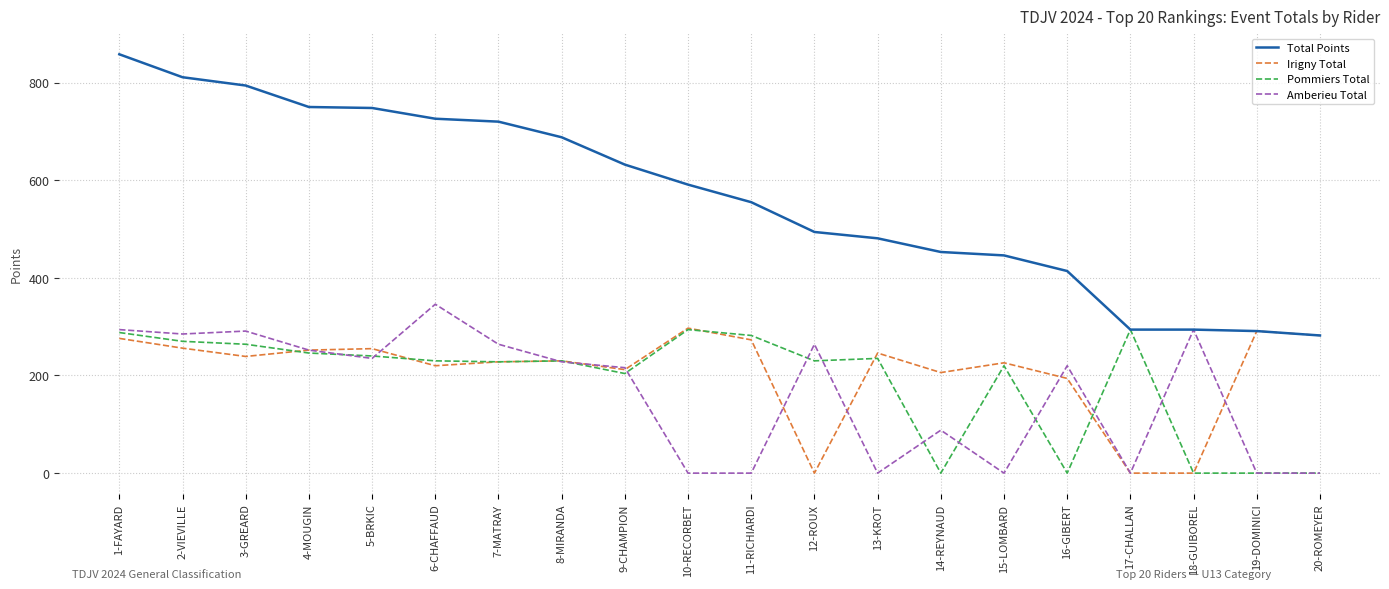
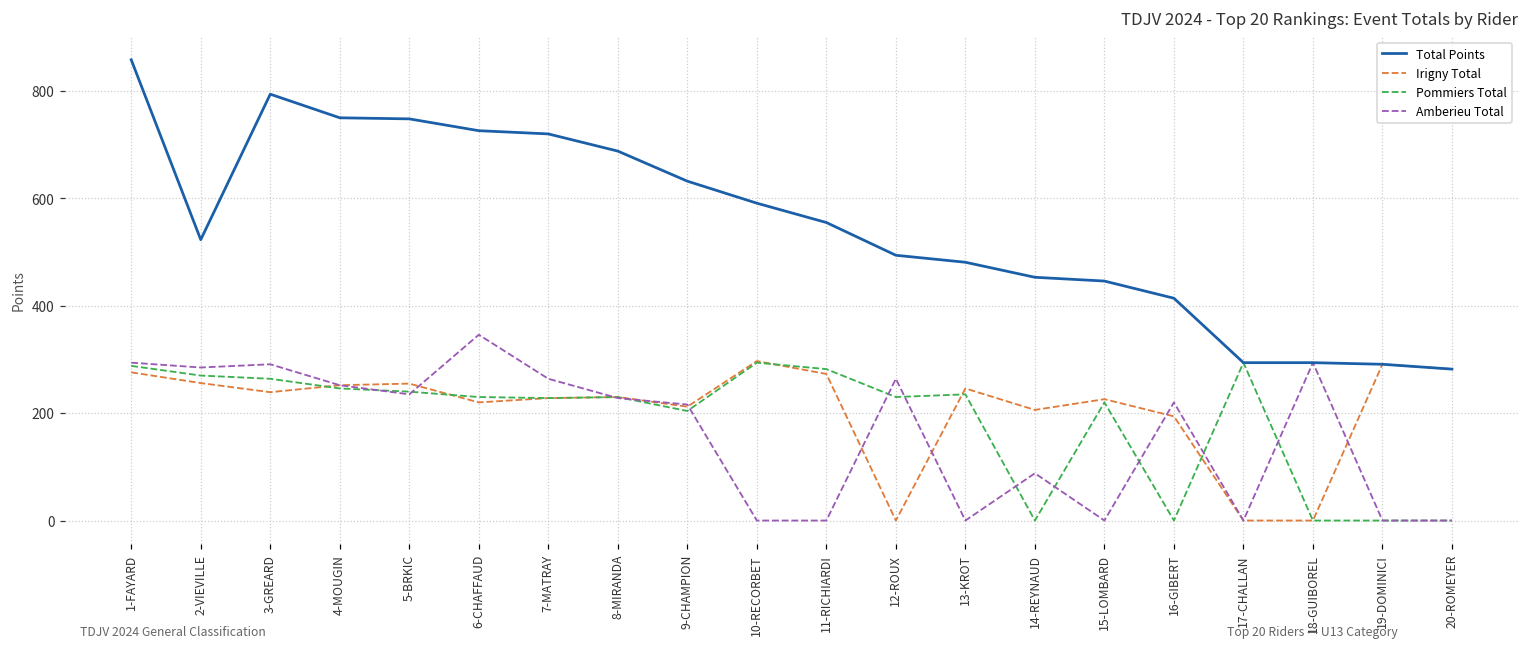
Total Points, 2-VIEVILLE: 810 -> 520
